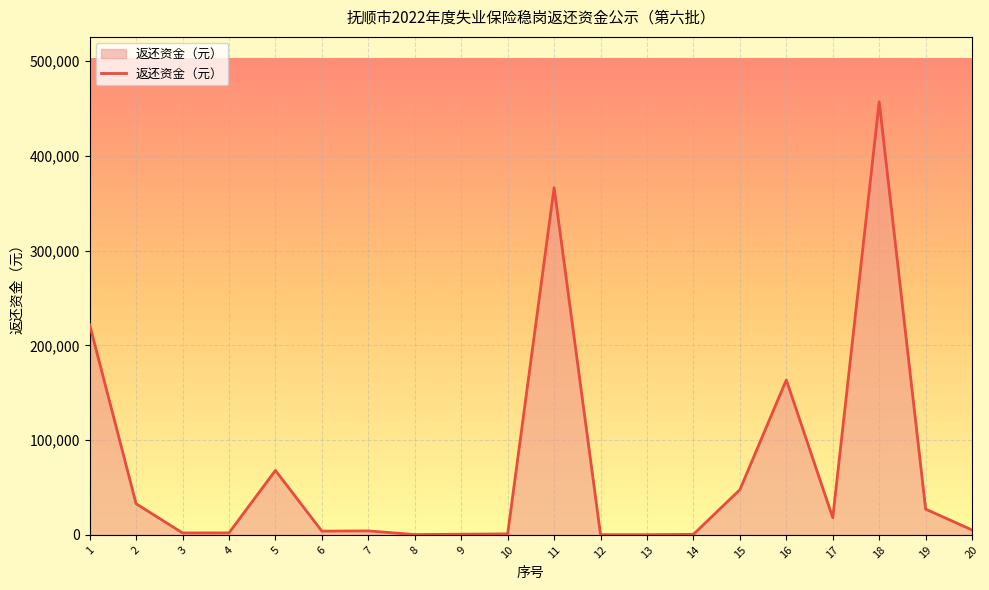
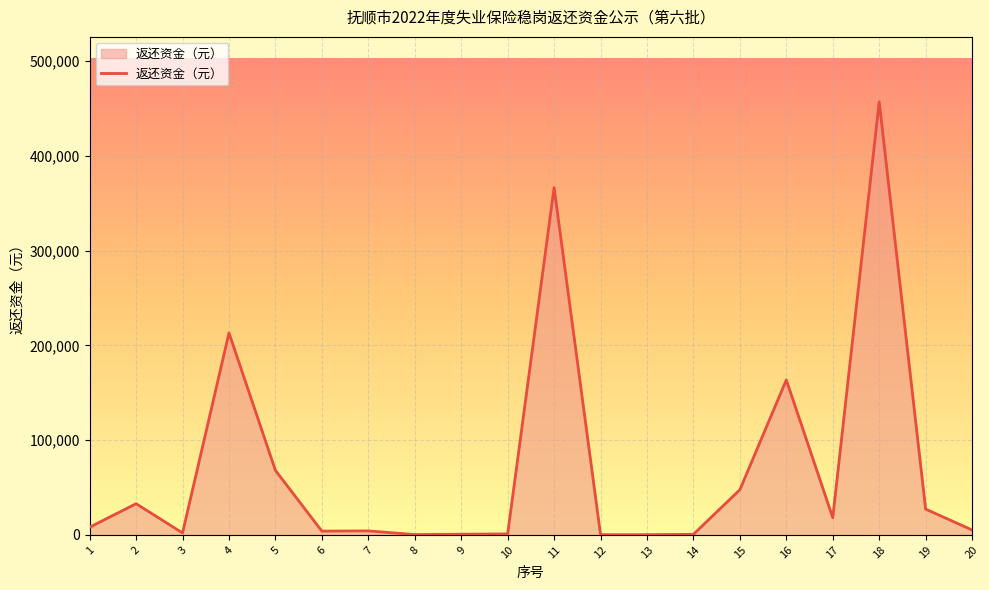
1: 220,000 -> 10,000
4: 0 -> 210,000
